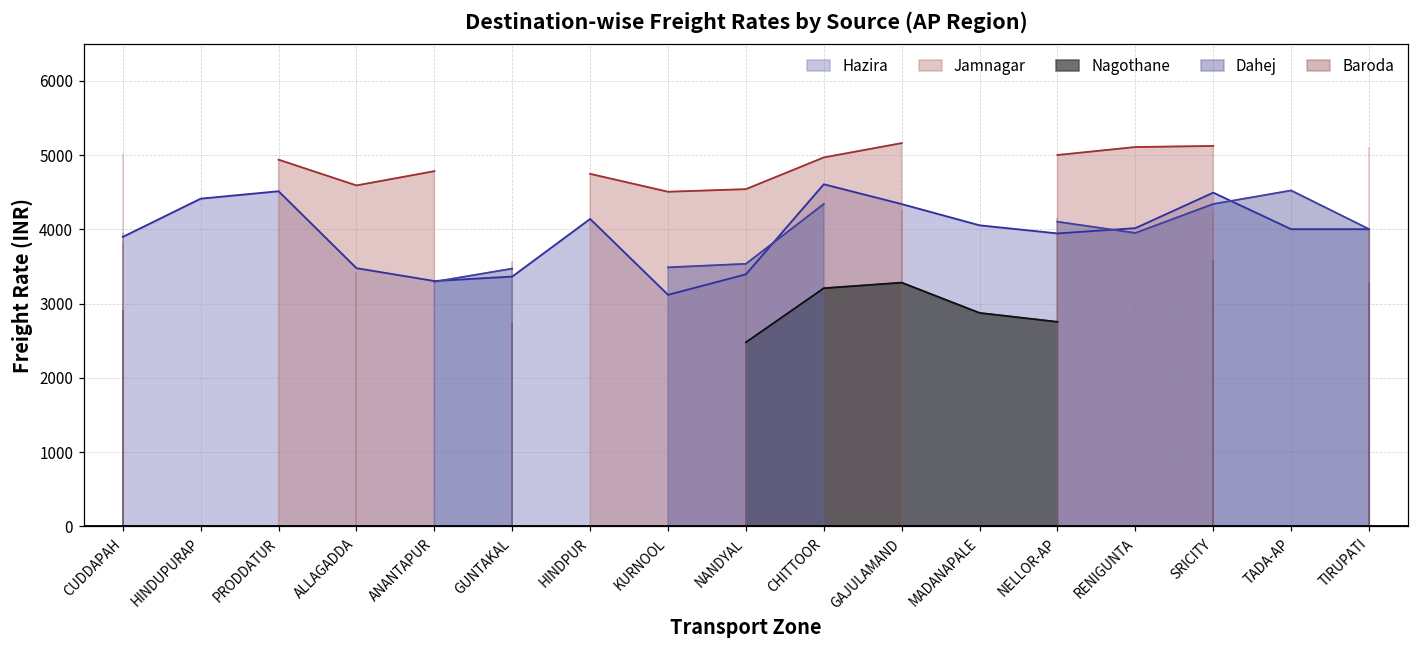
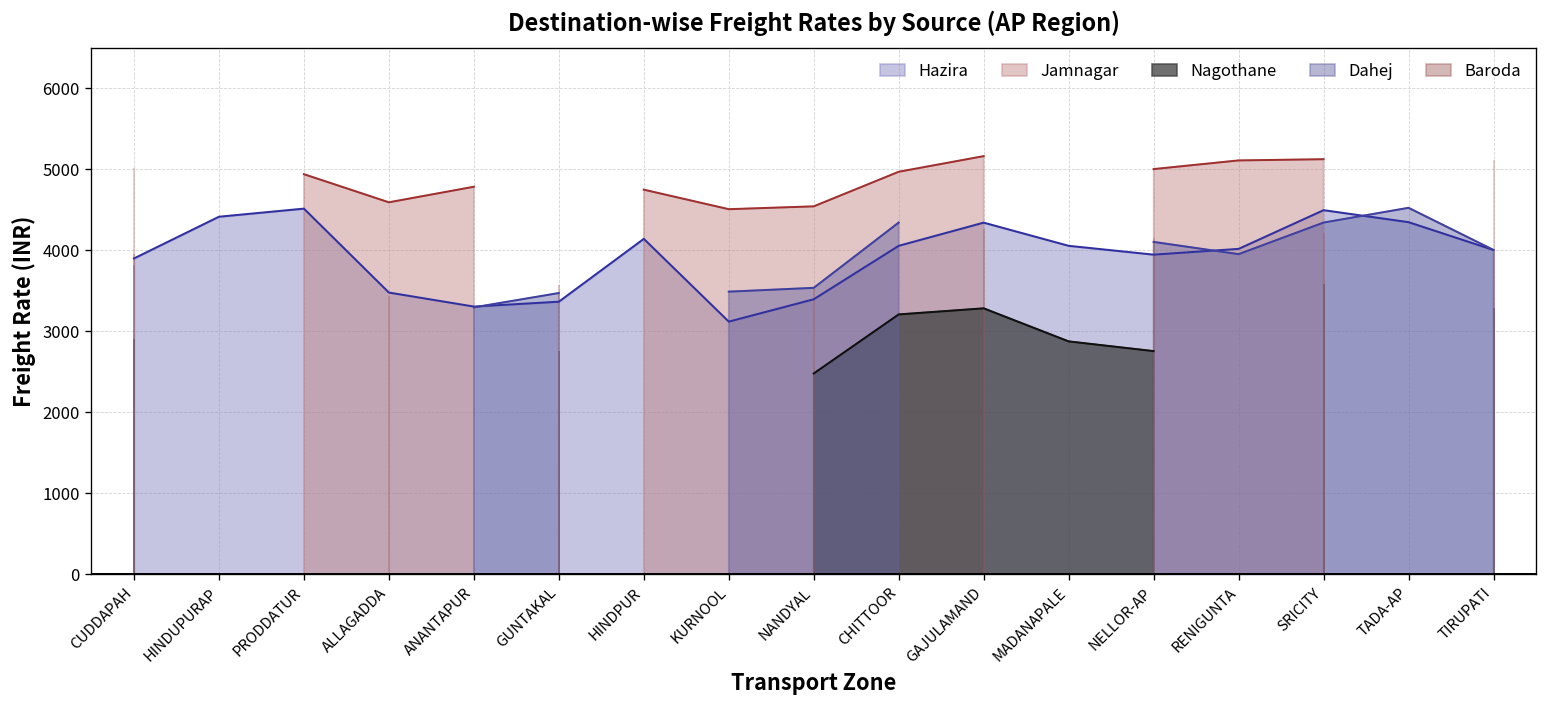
Hazira, CHITTOOR: 4600 -> 4100
Hazira, TADA-AP: 4000 -> 4300
